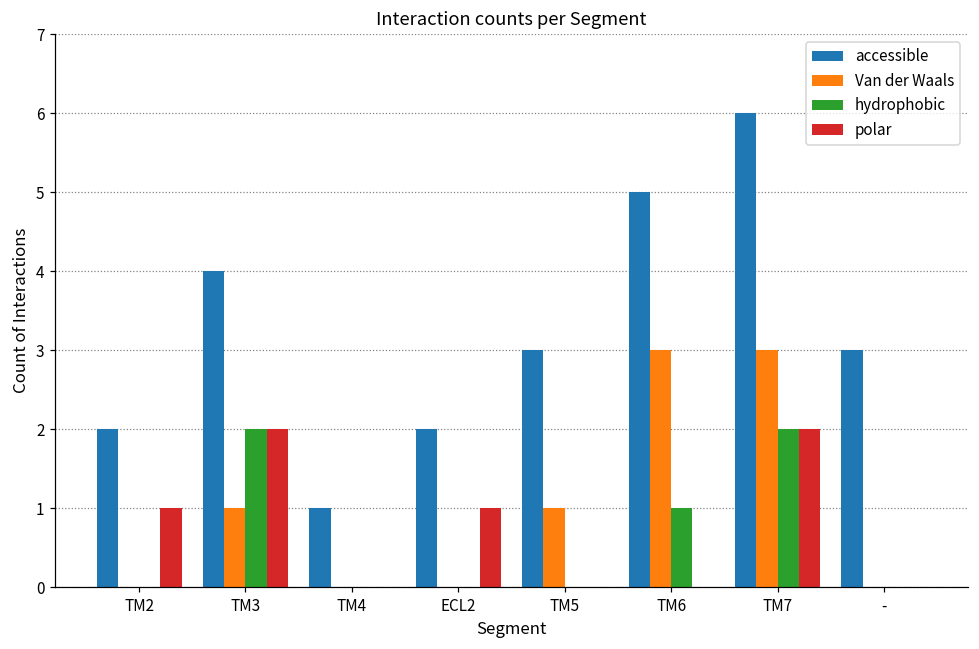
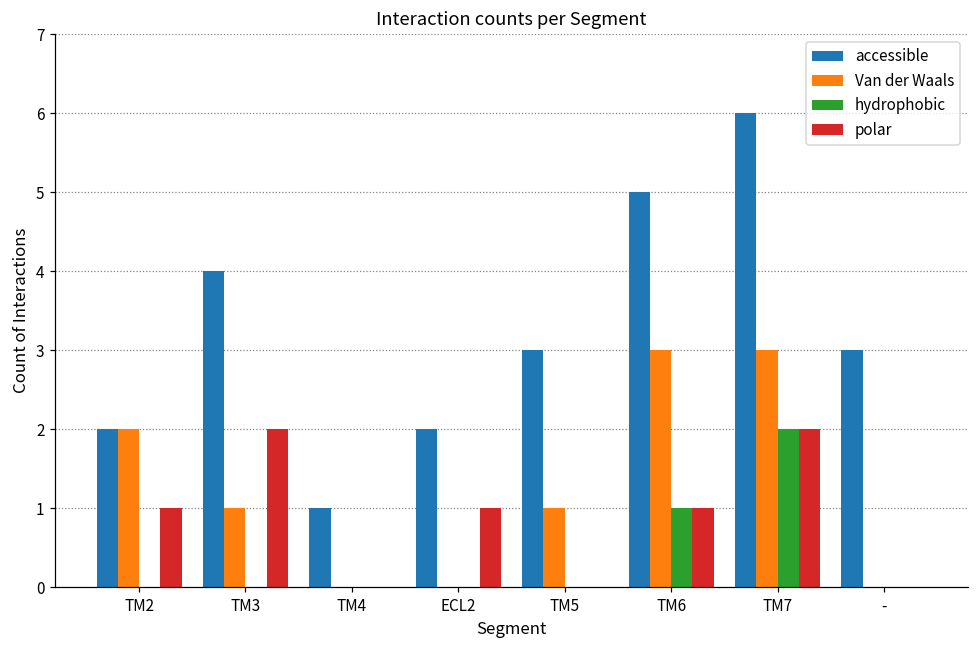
Van der Waals, TM2: 0 -> 2
hydrophobic, TM3: 2 -> 0
polar, TM6: 0 -> 1
